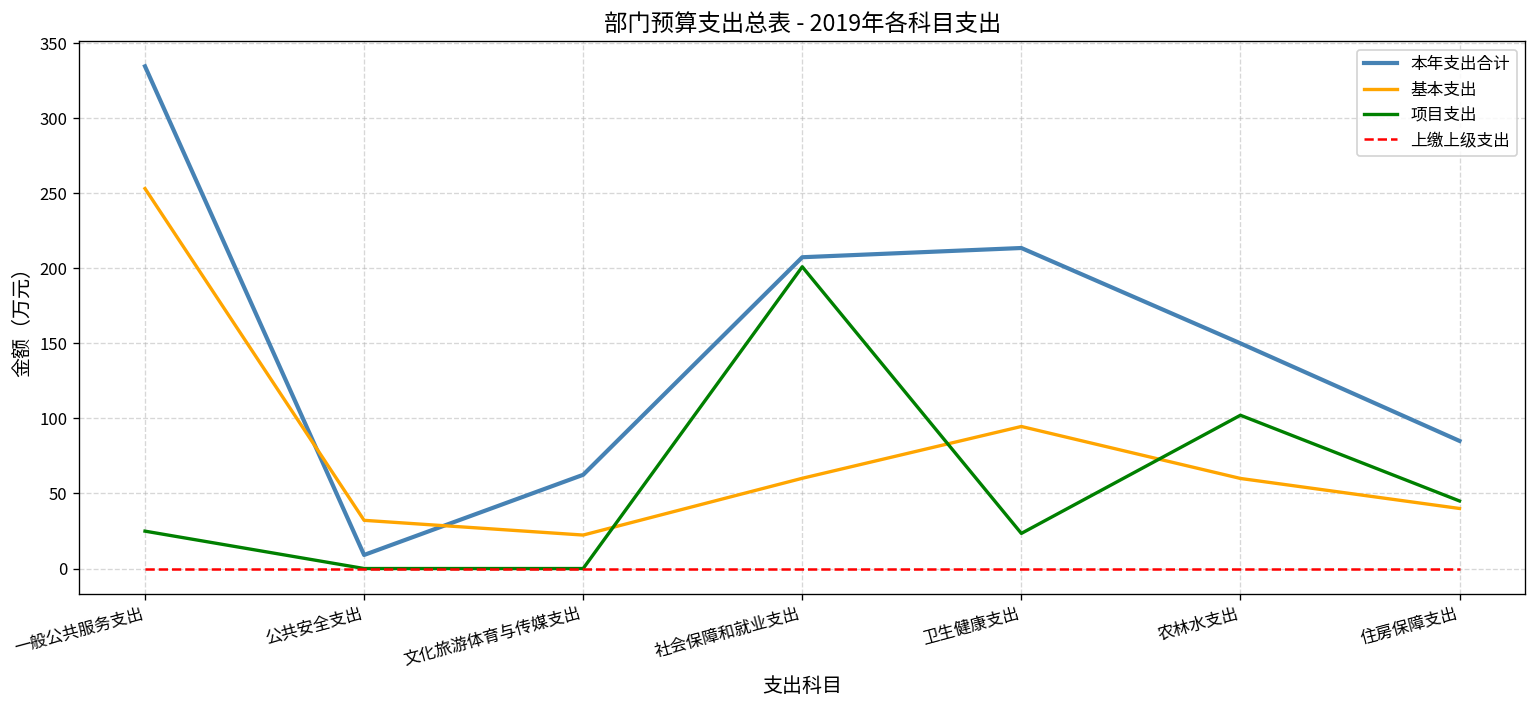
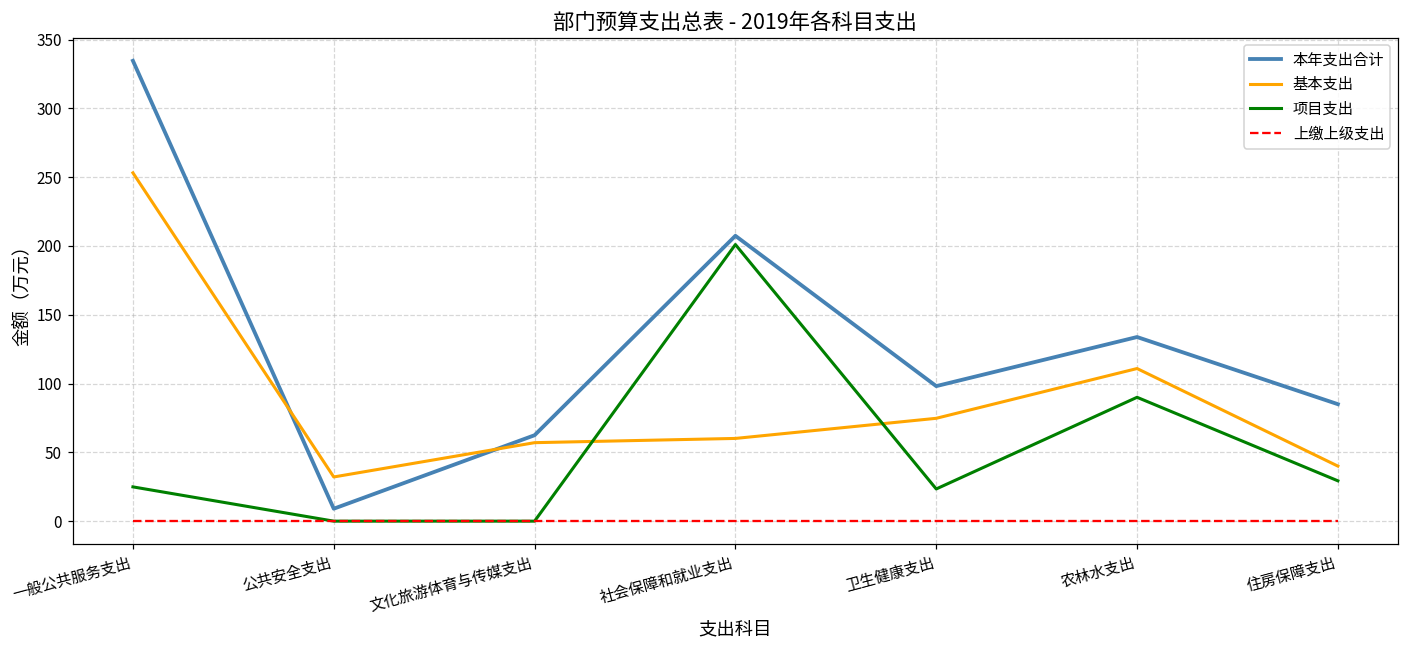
基本支出, 文化旅游体育与传媒支出: 22 -> 57
本年支出合计, 卫生健康支出: 214 -> 98
基本支出, 卫生健康支出: 95 -> 75
本年支出合计, 农林水支出: 150 -> 134
基本支出, 农林水支出: 60 -> 111
项目支出, 农林水支出: 102 -> 90
项目支出, 住房保障支出: 45 -> 29
